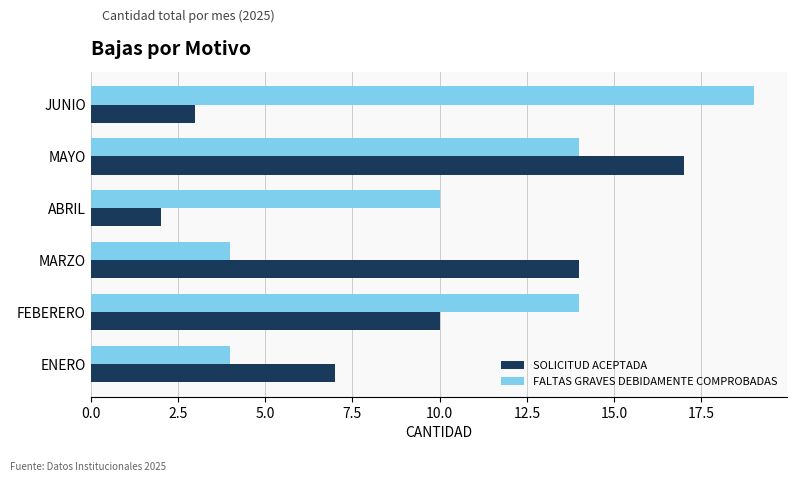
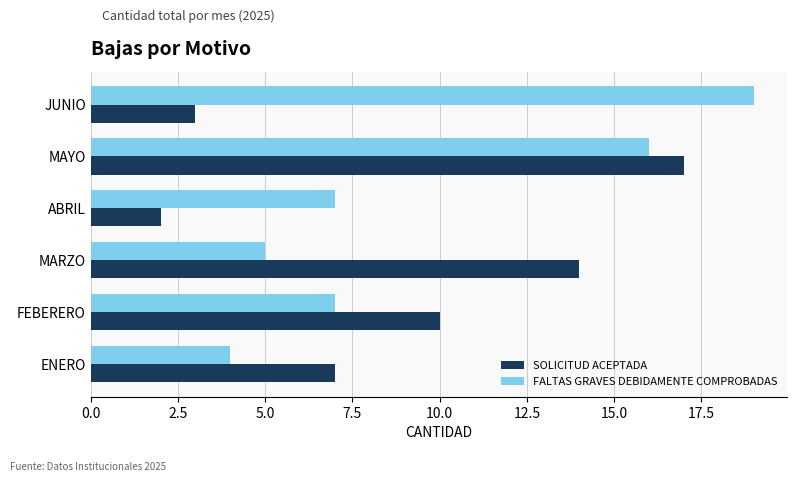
FALTAS GRAVES DEBIDAMENTE COMPROBADAS, MAYO: 14 -> 16
FALTAS GRAVES DEBIDAMENTE COMPROBADAS, ABRIL: 10 -> 7
FALTAS GRAVES DEBIDAMENTE COMPROBADAS, MARZO: 4 -> 5
FALTAS GRAVES DEBIDAMENTE COMPROBADAS, FEBERERO: 14 -> 7
